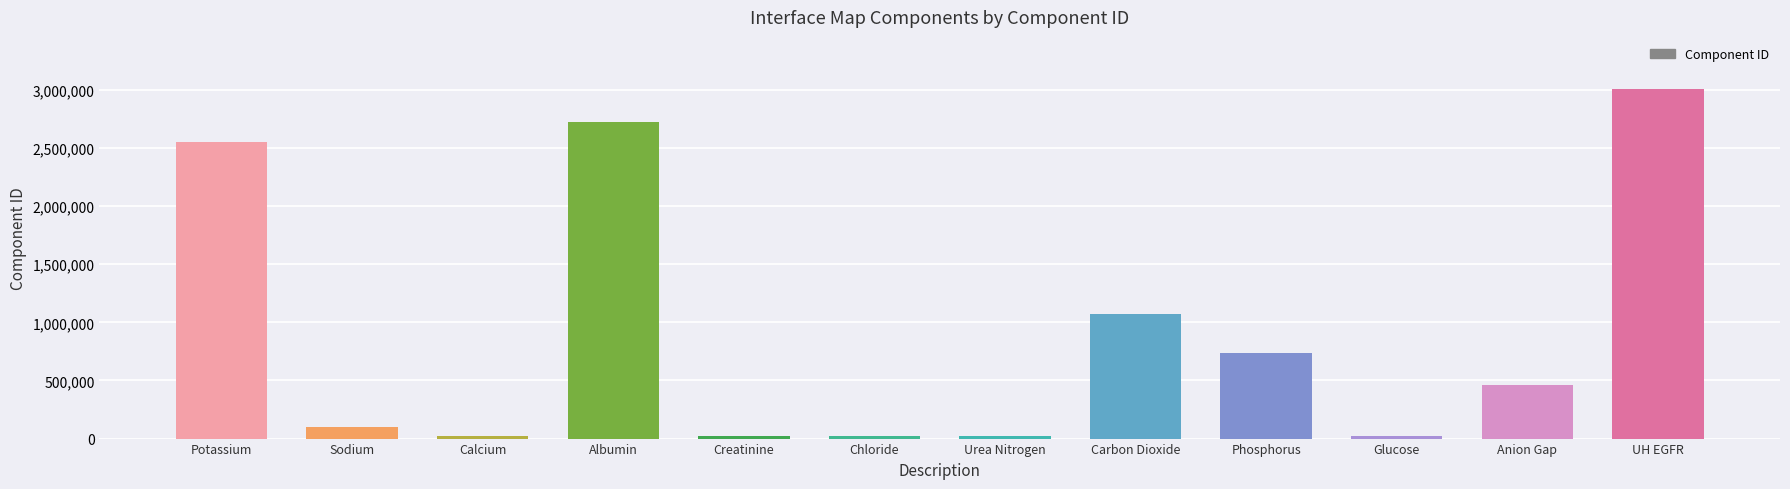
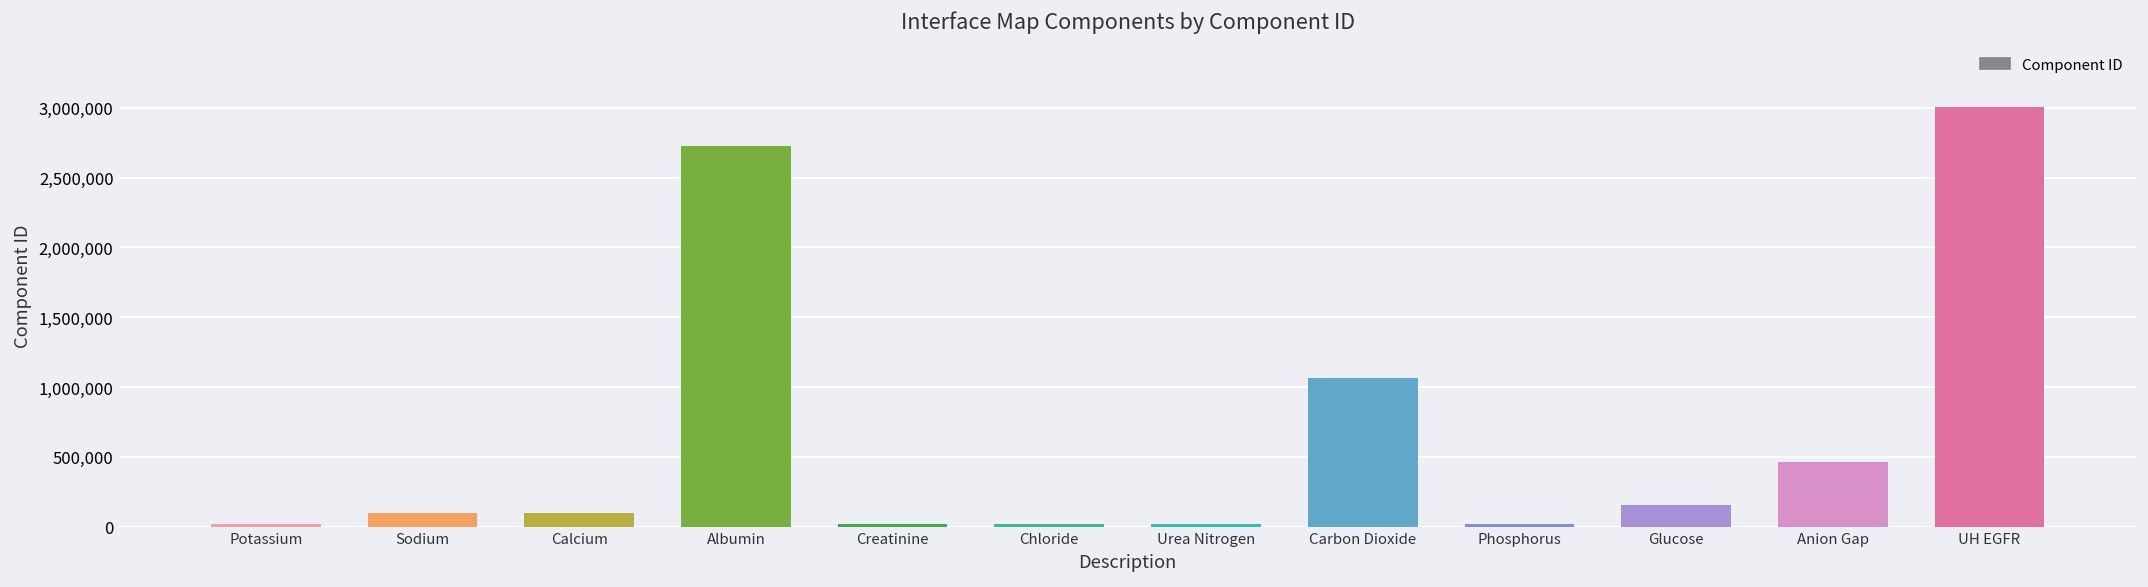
Potassium: 2,550,000 -> 20,000
Calcium: 20,000 -> 100,000
Phosphorus: 740,000 -> 20,000
Glucose: 20,000 -> 150,000
